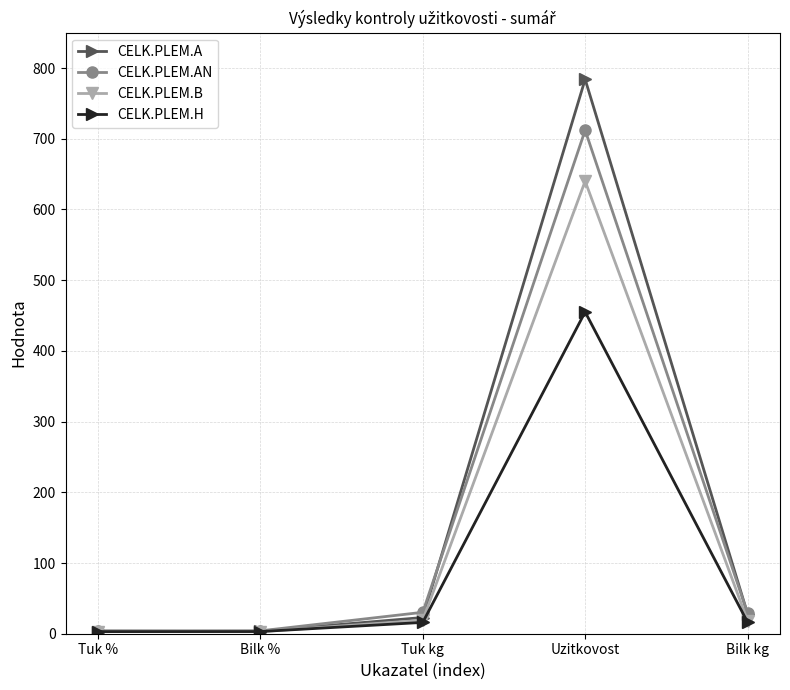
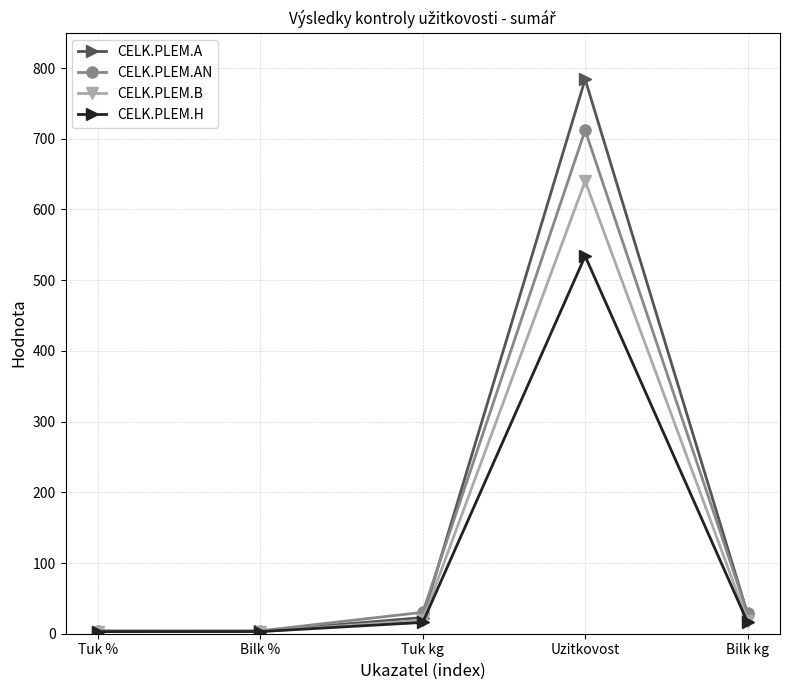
CELK.PLEM.H, Uzitkovost: 460 -> 530
